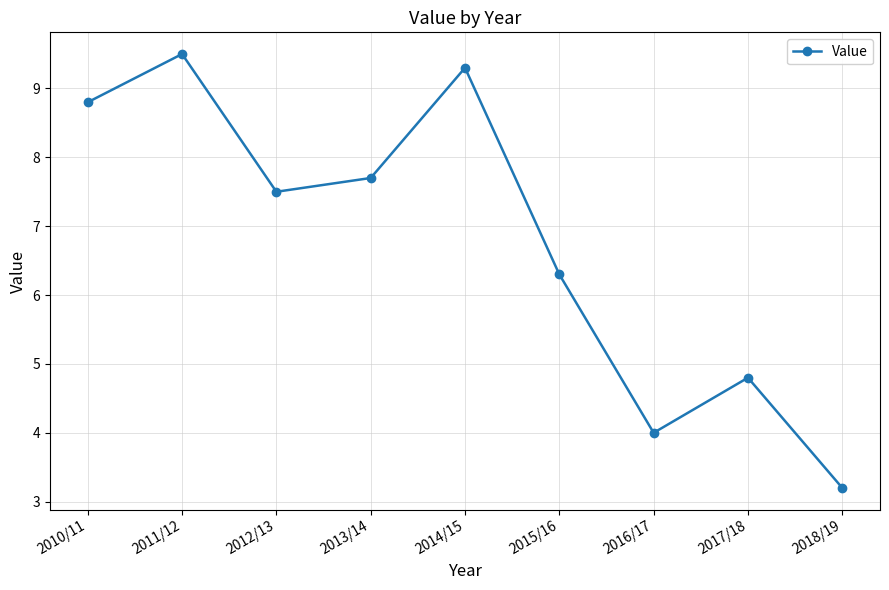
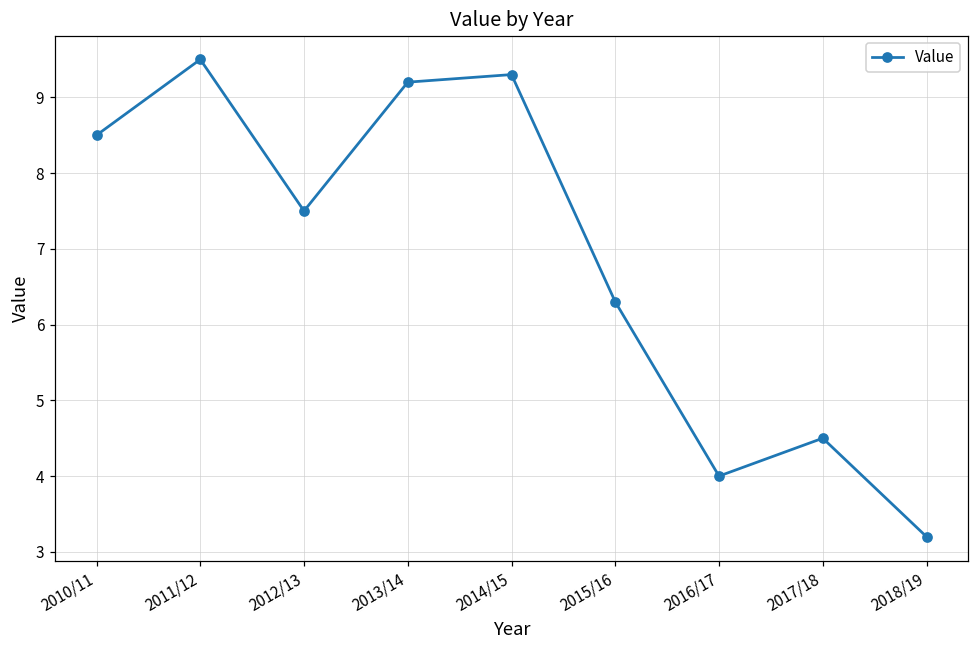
2010/11: 8.8 -> 8.5
2013/14: 7.7 -> 9.2
2017/18: 4.8 -> 4.5
